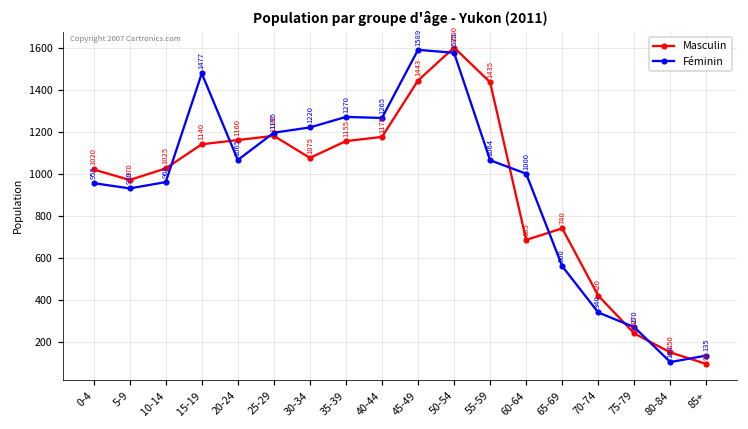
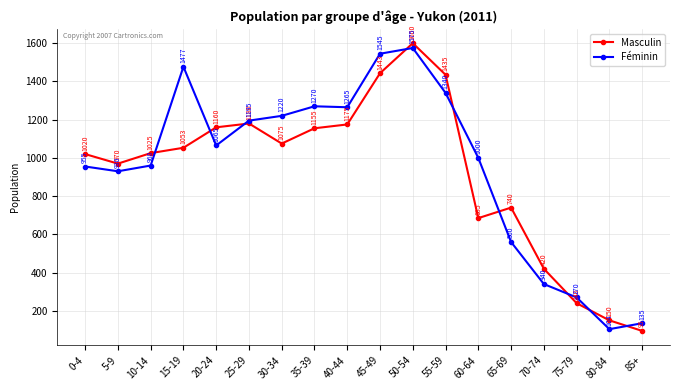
Masculin, 15-19: 1140 -> 1053
Féminin, 45-49: 1589 -> 1545
Féminin, 55-59: 1064 -> 1340
